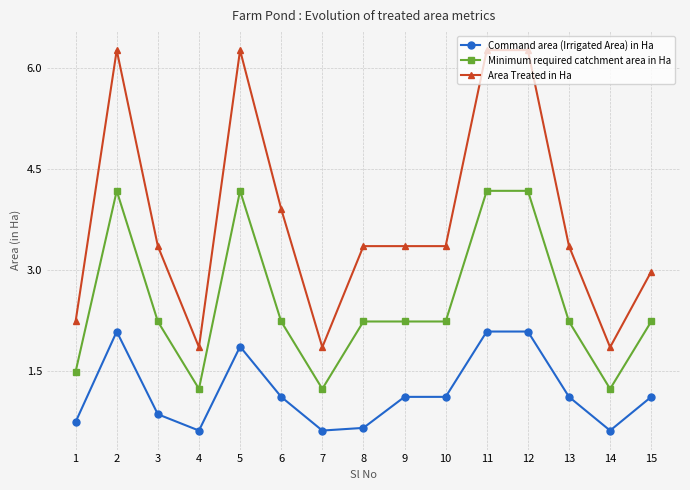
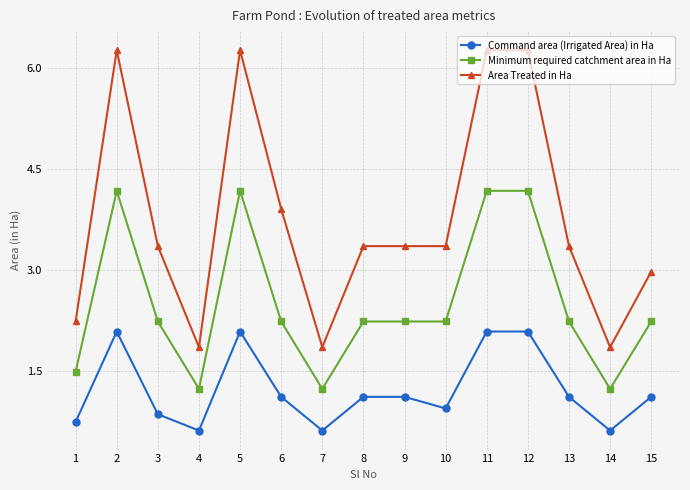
Command area (Irrigated Area) in Ha, 5: 1.9 -> 2.1
Command area (Irrigated Area) in Ha, 8: 0.7 -> 1.1
Command area (Irrigated Area) in Ha, 10: 1.1 -> 0.9
